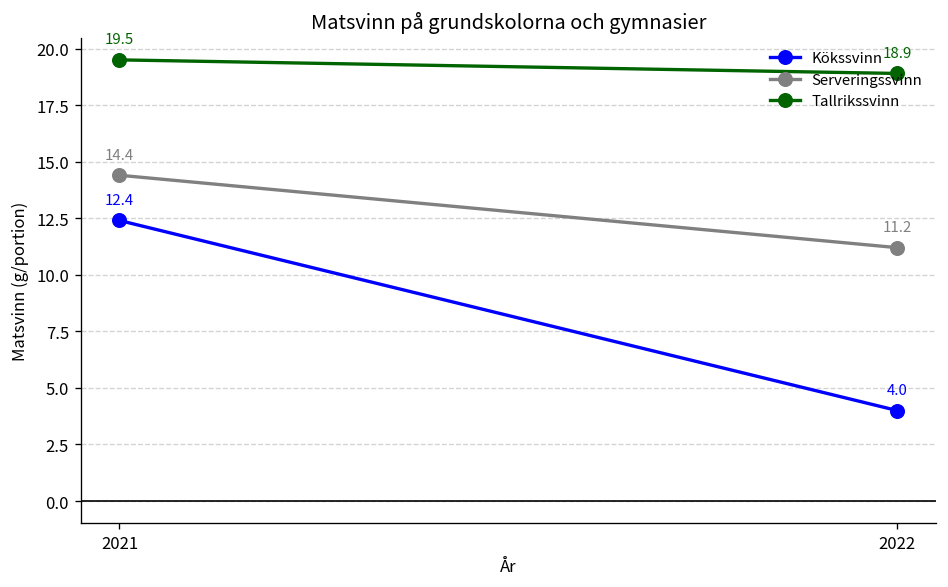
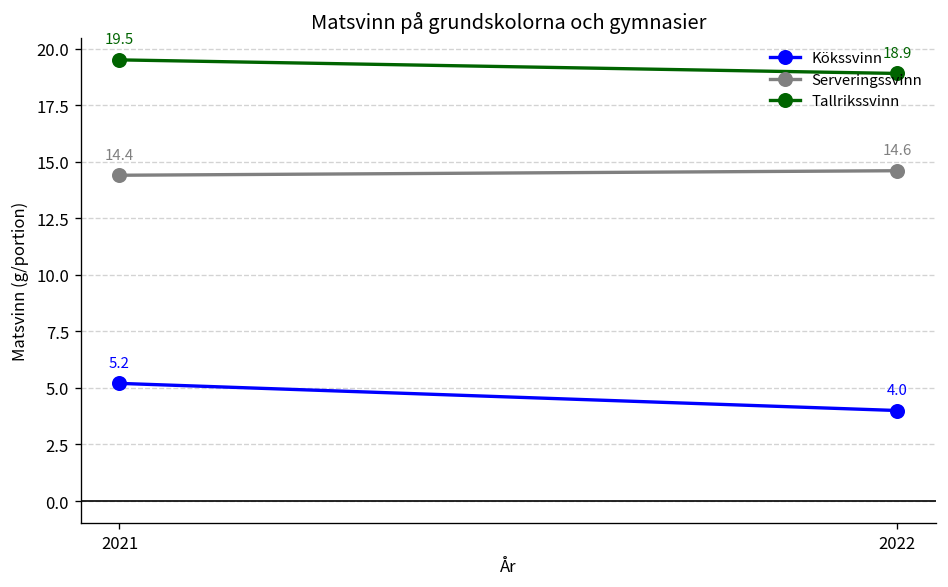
Kökssvinn, 2021: 12.4 -> 5.2
Serveringssvinn, 2022: 11.2 -> 14.6
